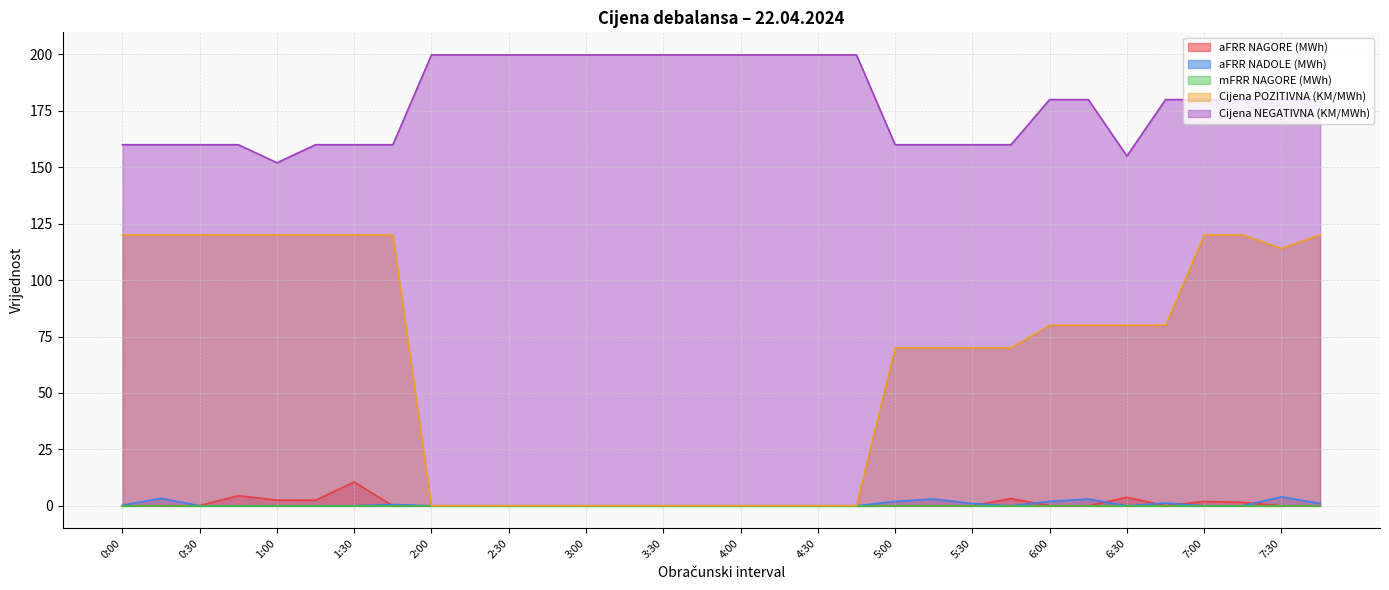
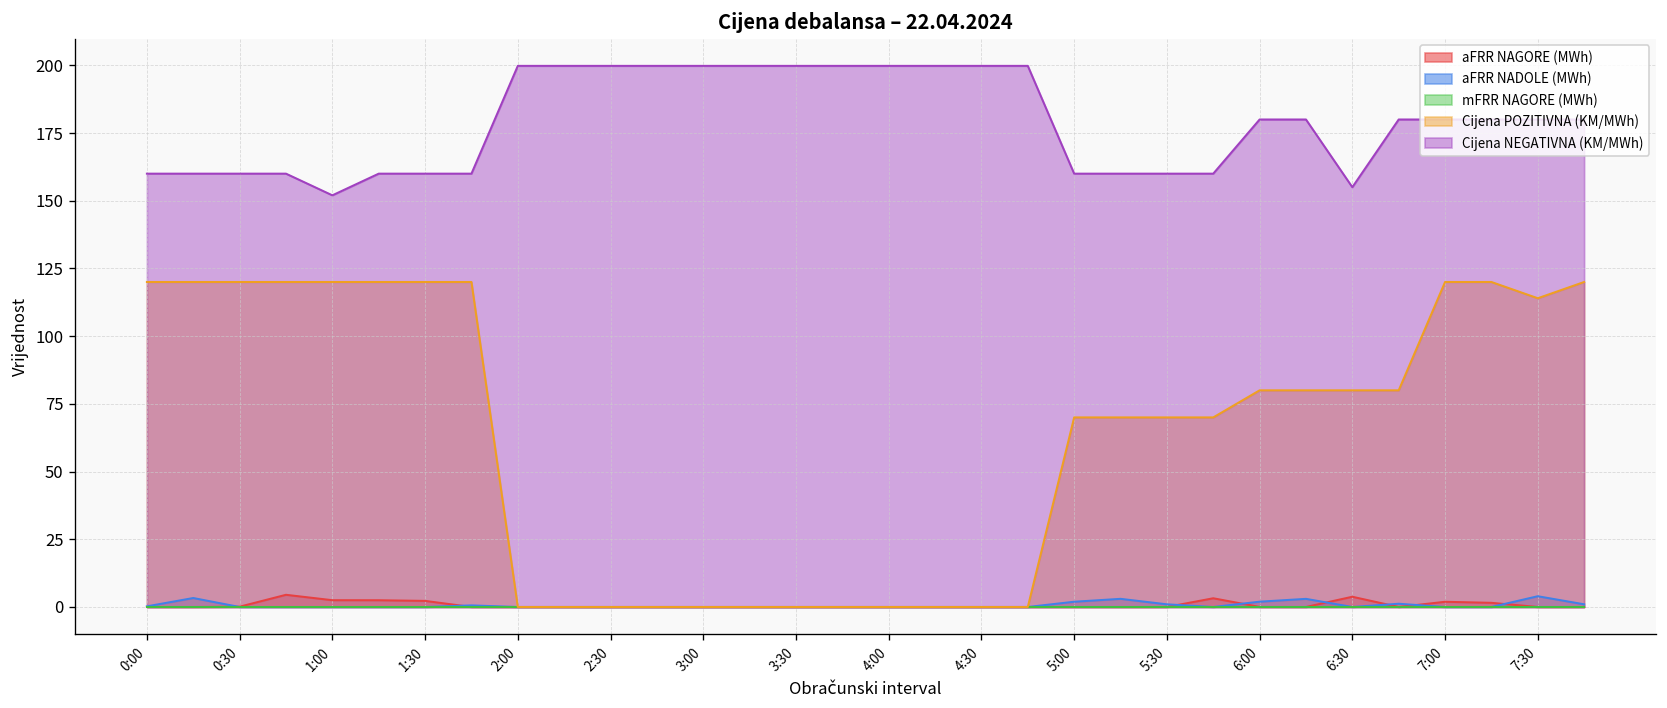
aFRR NAGORE (MWh), 1:30: 11 -> 2
